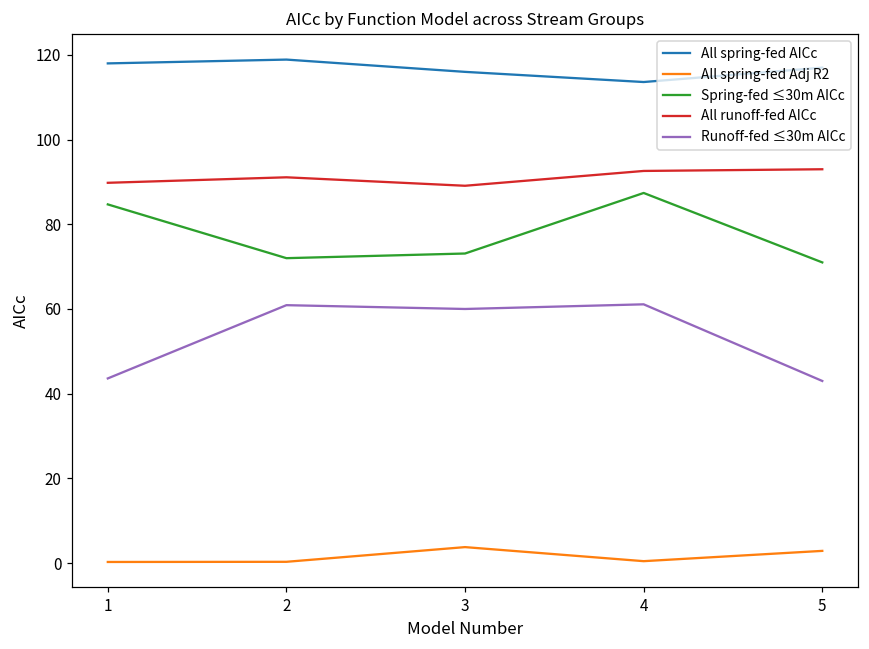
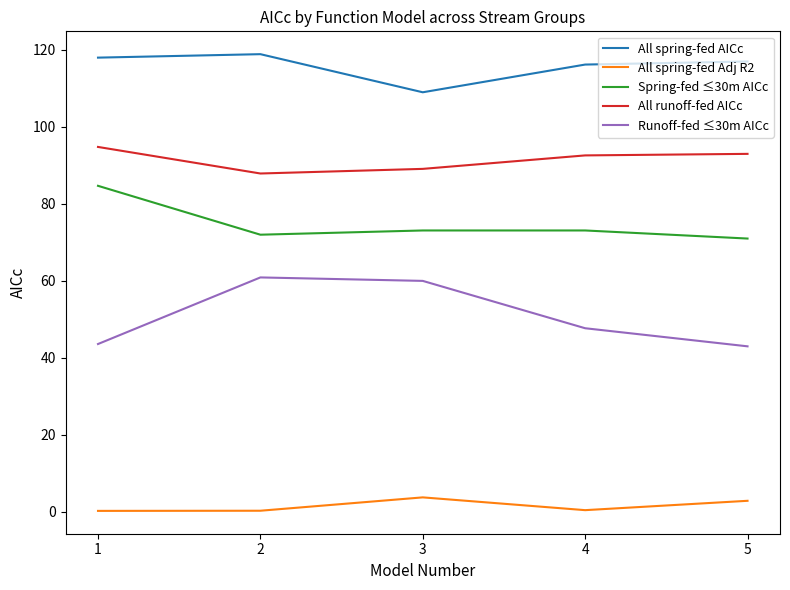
All runoff-fed AICc, 1: 90 -> 95
All runoff-fed AICc, 2: 91 -> 88
All spring-fed AICc, 3: 116 -> 109
All spring-fed AICc, 4: 114 -> 116
Spring-fed ≤30m AICc, 4: 87 -> 73
Runoff-fed ≤30m AICc, 4: 61 -> 48
